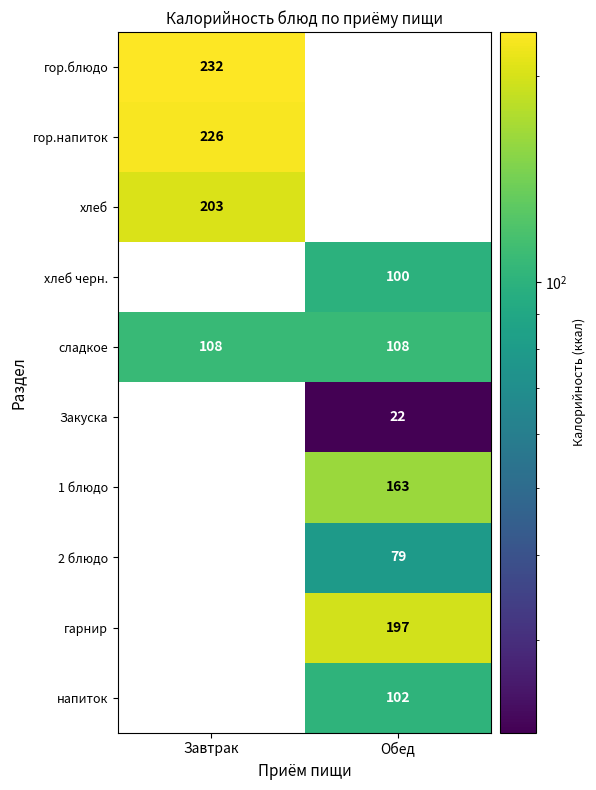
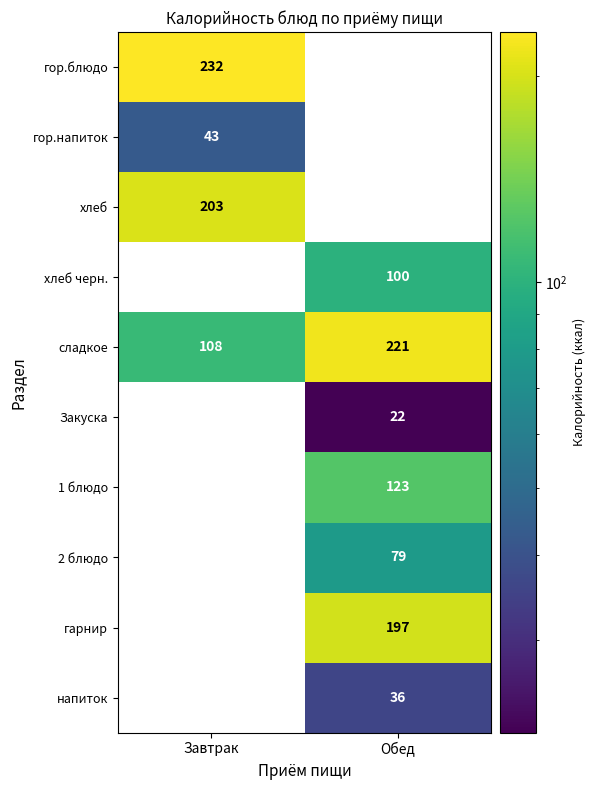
гор.напиток, Завтрак: 226 -> 43
сладкое, Обед: 108 -> 221
1 блюдо, Обед: 163 -> 123
напиток, Обед: 102 -> 36
